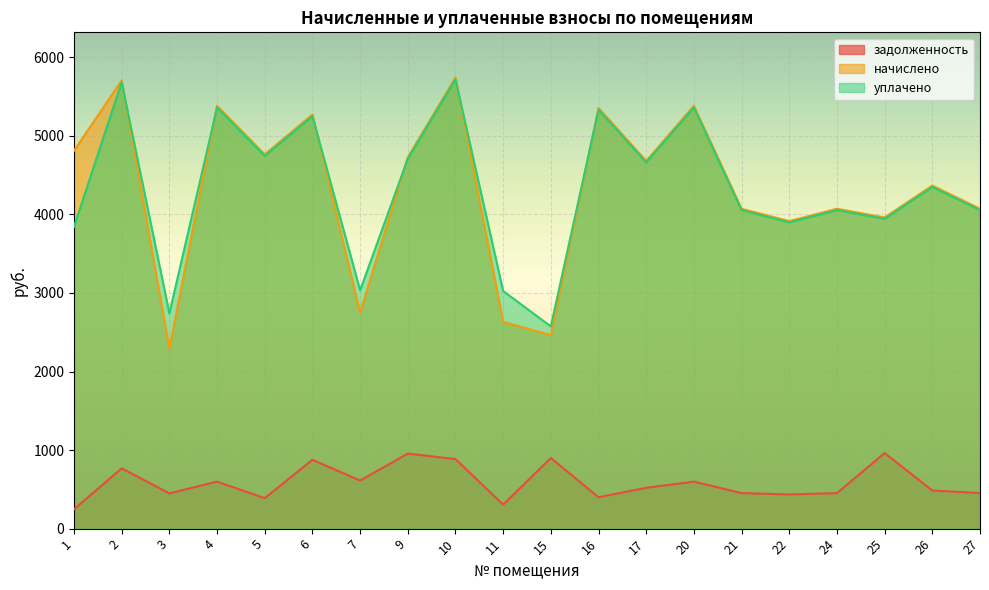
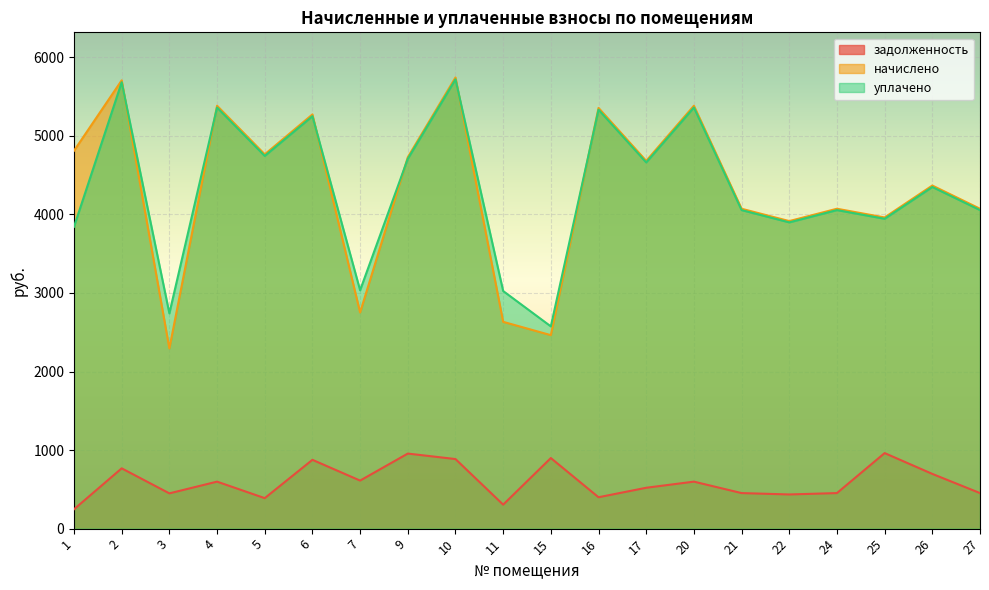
задолженность, 26: 500 -> 700
